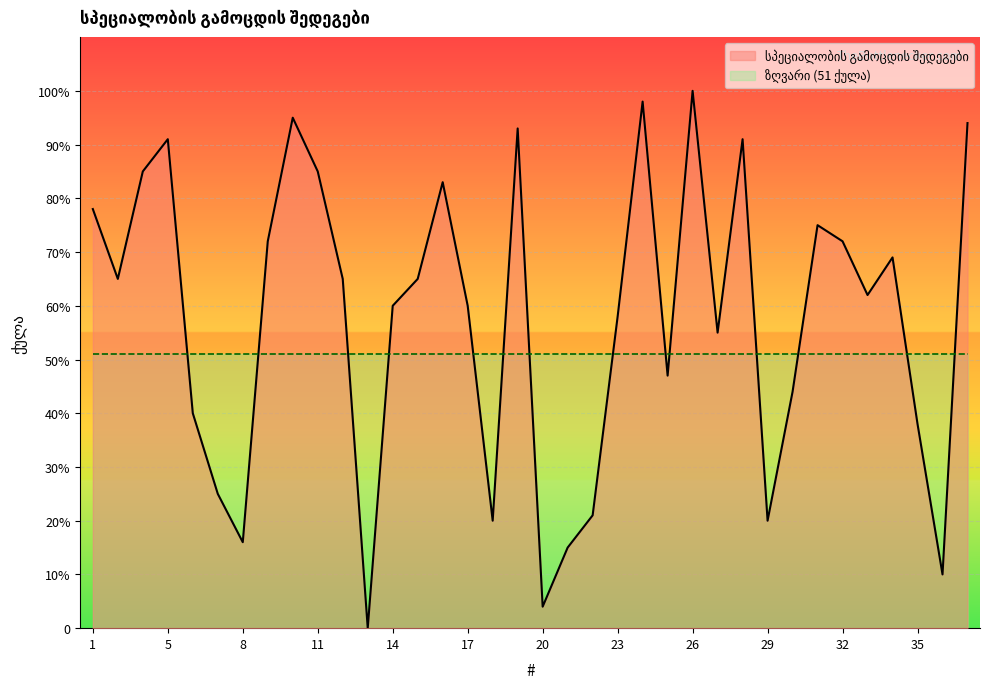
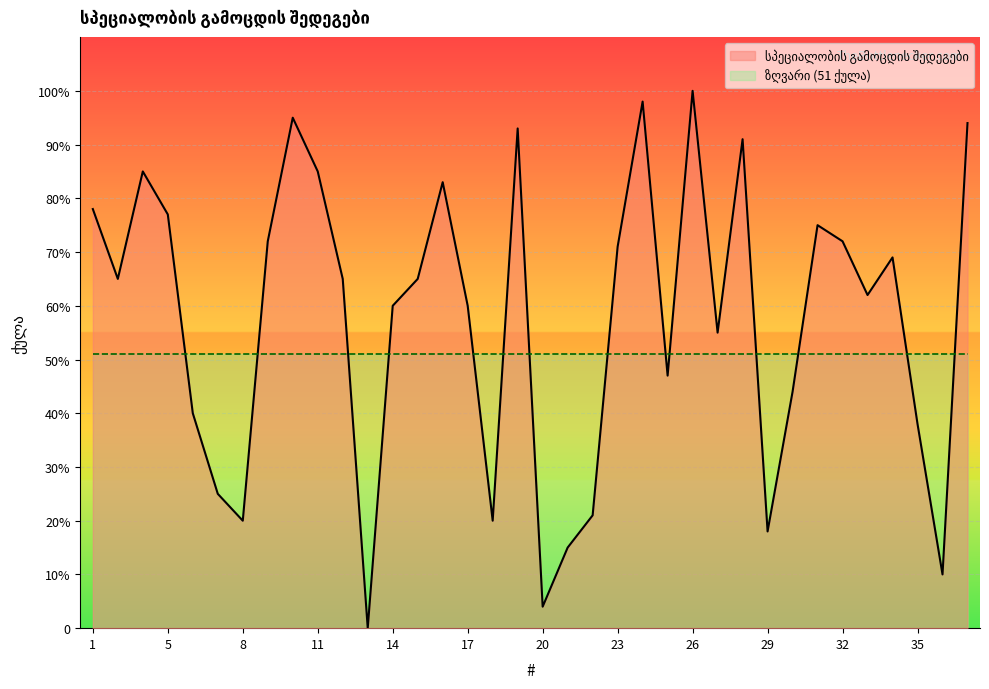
სპეციალობის გამოცდის შედეგები, 5: 91% -> 77%
სპეციალობის გამოცდის შედეგები, 8: 16% -> 20%
სპეციალობის გამოცდის შედეგები, 23: 58% -> 71%
სპეციალობის გამოცდის შედეგები, 29: 20% -> 18%
